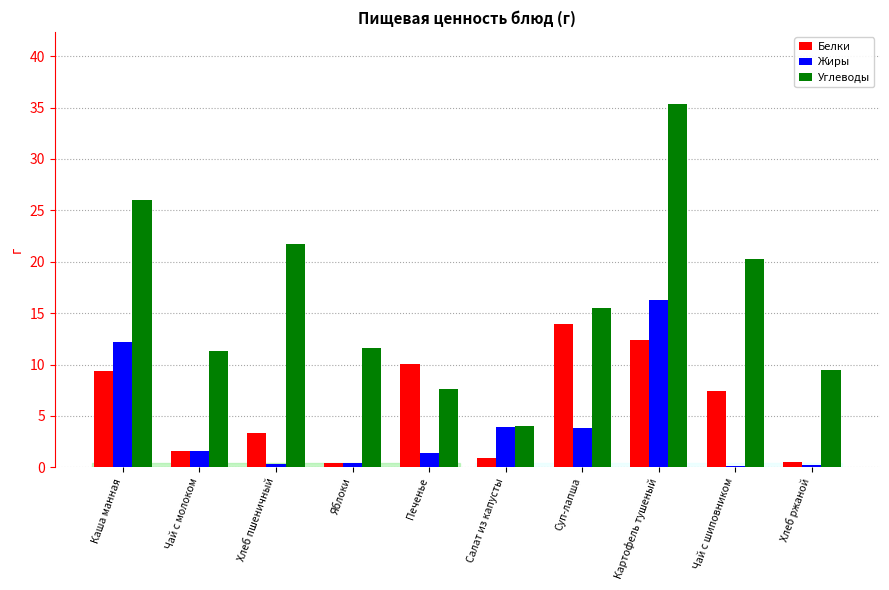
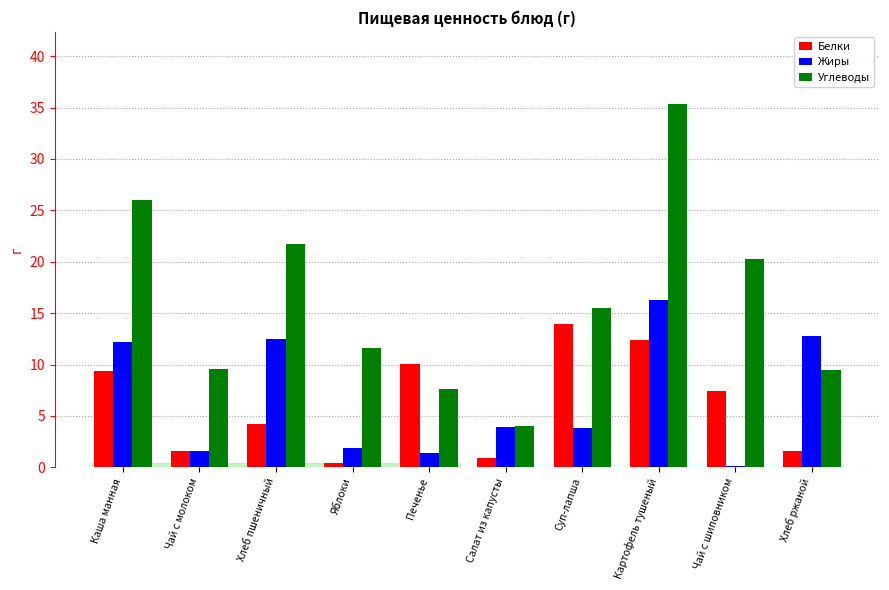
Углеводы, Чай с молоком: 11.3 -> 9.6
Белки, Хлеб пшеничный: 3.3 -> 4.2
Жиры, Хлеб пшеничный: 0.3 -> 12.5
Жиры, Яблоки: 0.4 -> 1.9
Белки, Хлеб ржаной: 0.5 -> 1.6
Жиры, Хлеб ржаной: 0.3 -> 12.8
